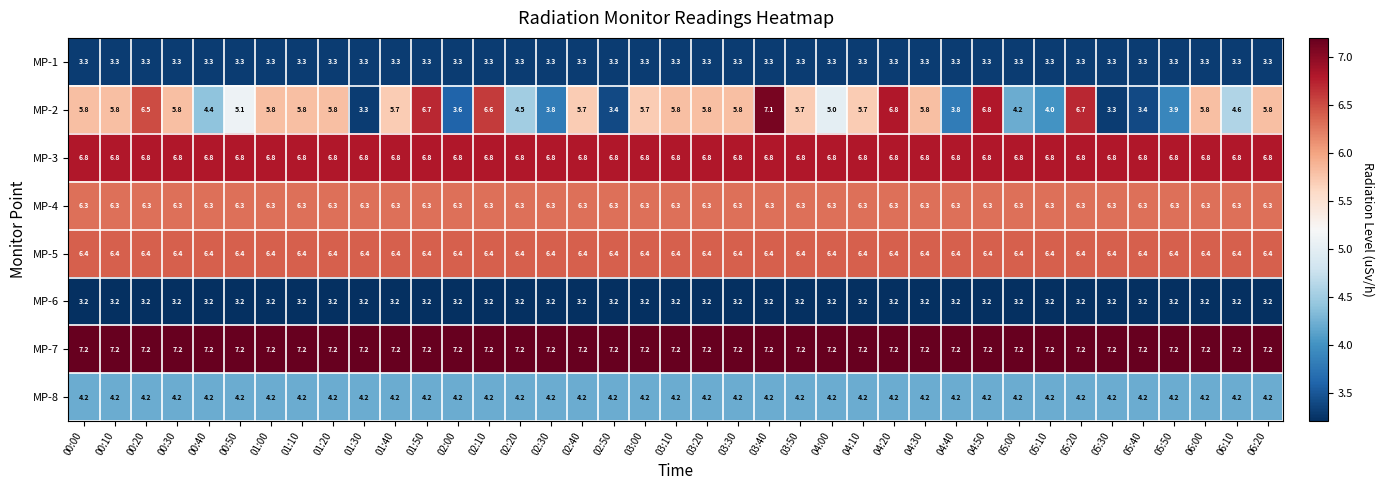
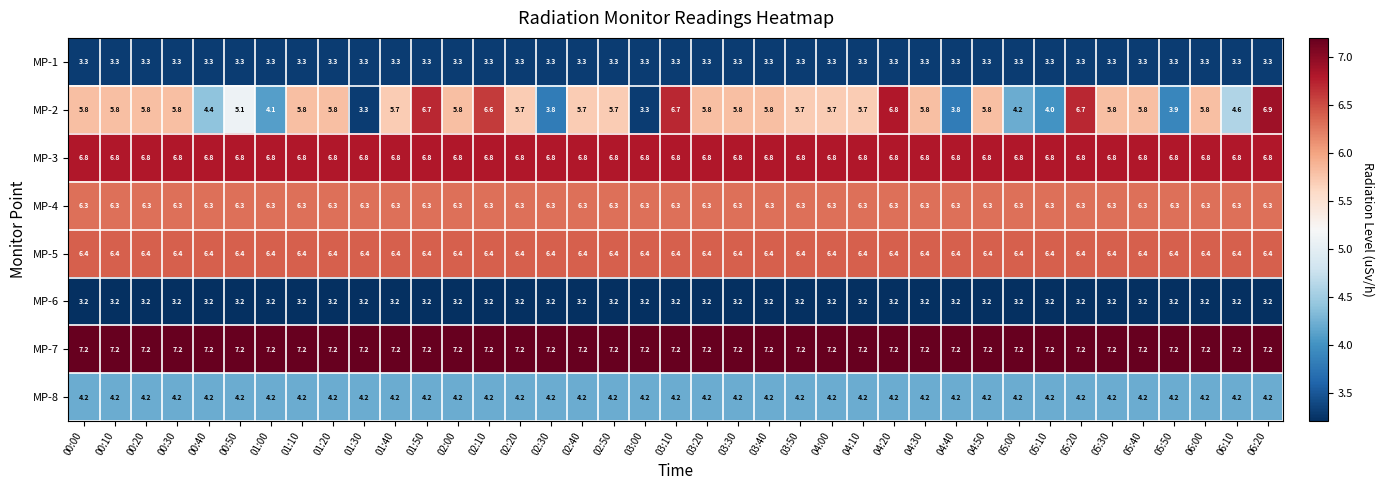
MP-2, 00:20: 6.5 -> 5.8
MP-2, 01:00: 5.8 -> 4.1
MP-2, 02:00: 3.6 -> 5.8
MP-2, 02:20: 4.5 -> 5.7
MP-2, 02:50: 3.4 -> 5.7
MP-2, 03:00: 5.7 -> 3.3
MP-2, 03:10: 5.8 -> 6.7
MP-2, 03:40: 7.1 -> 5.8
MP-2, 04:00: 5.0 -> 5.7
MP-2, 04:50: 6.8 -> 5.8
MP-2, 05:30: 3.3 -> 5.8
MP-2, 05:40: 3.4 -> 5.8
MP-2, 06:20: 5.8 -> 6.9
